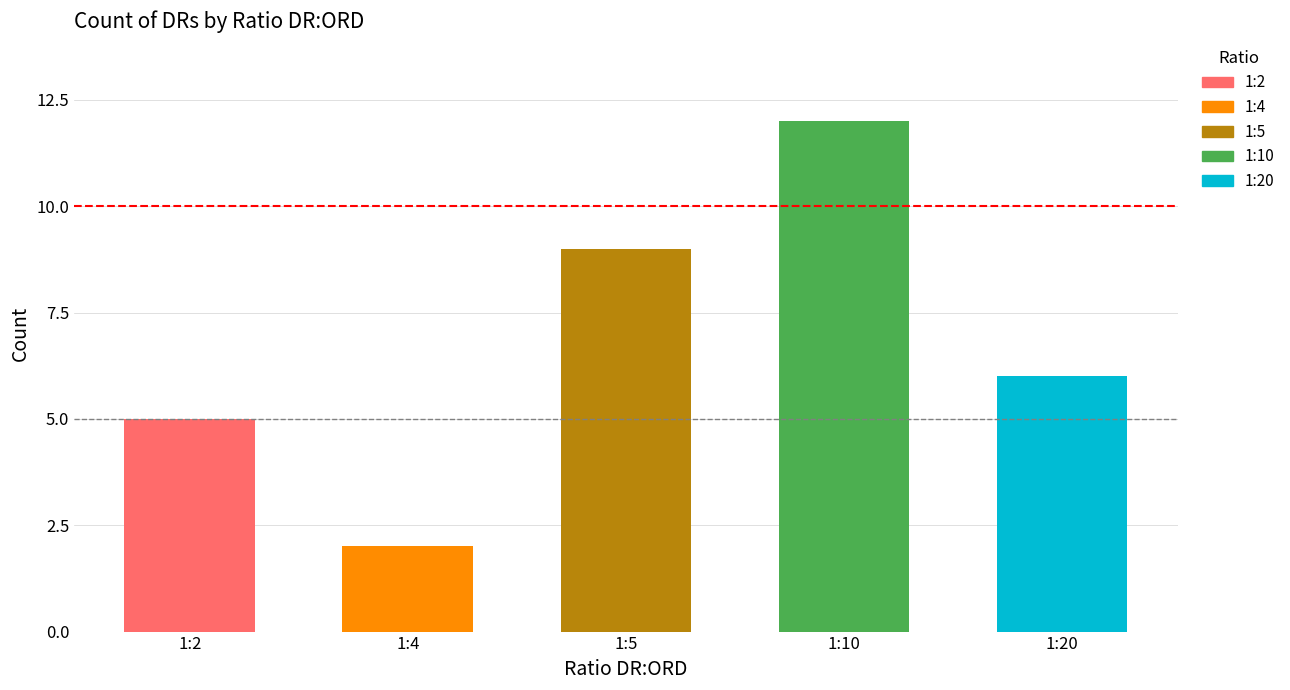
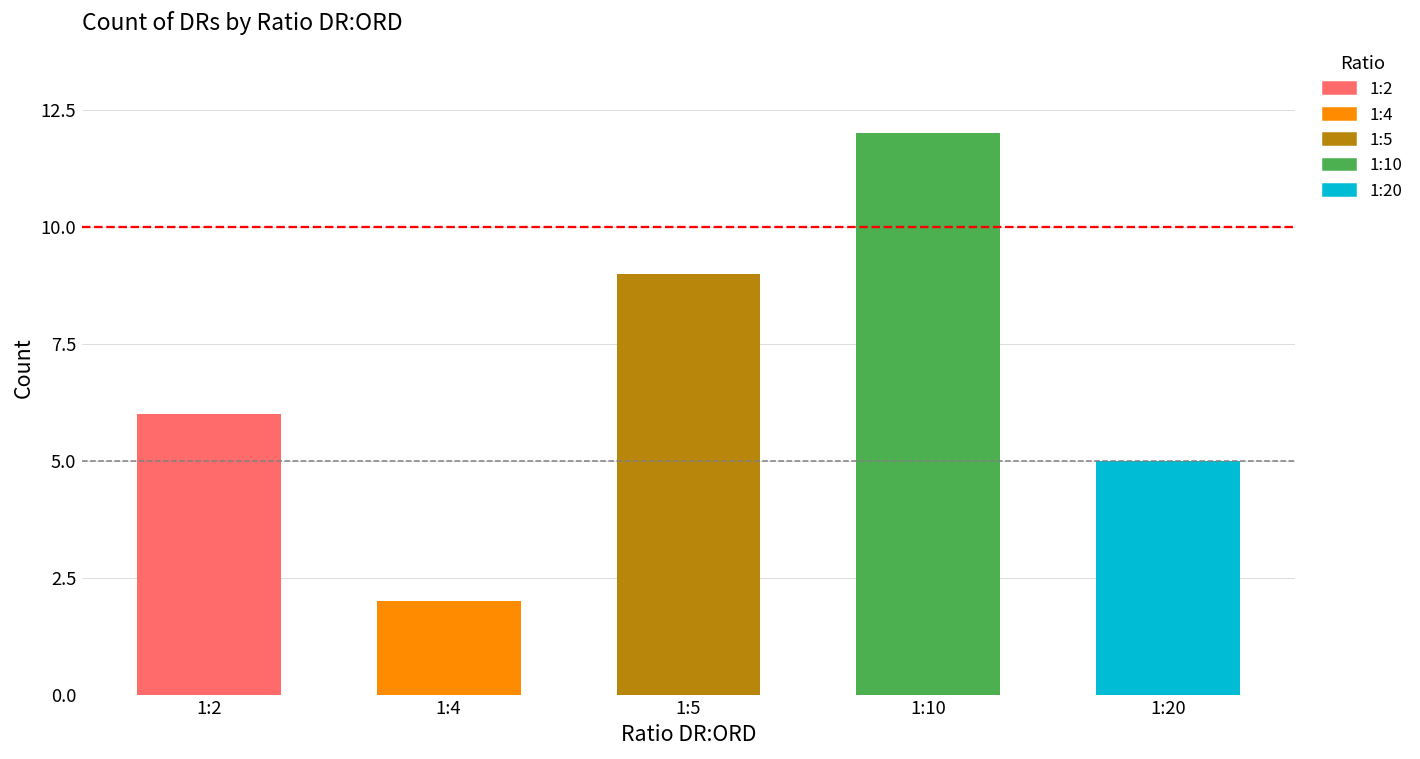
1:2: 5 -> 6
1:20: 6 -> 5
